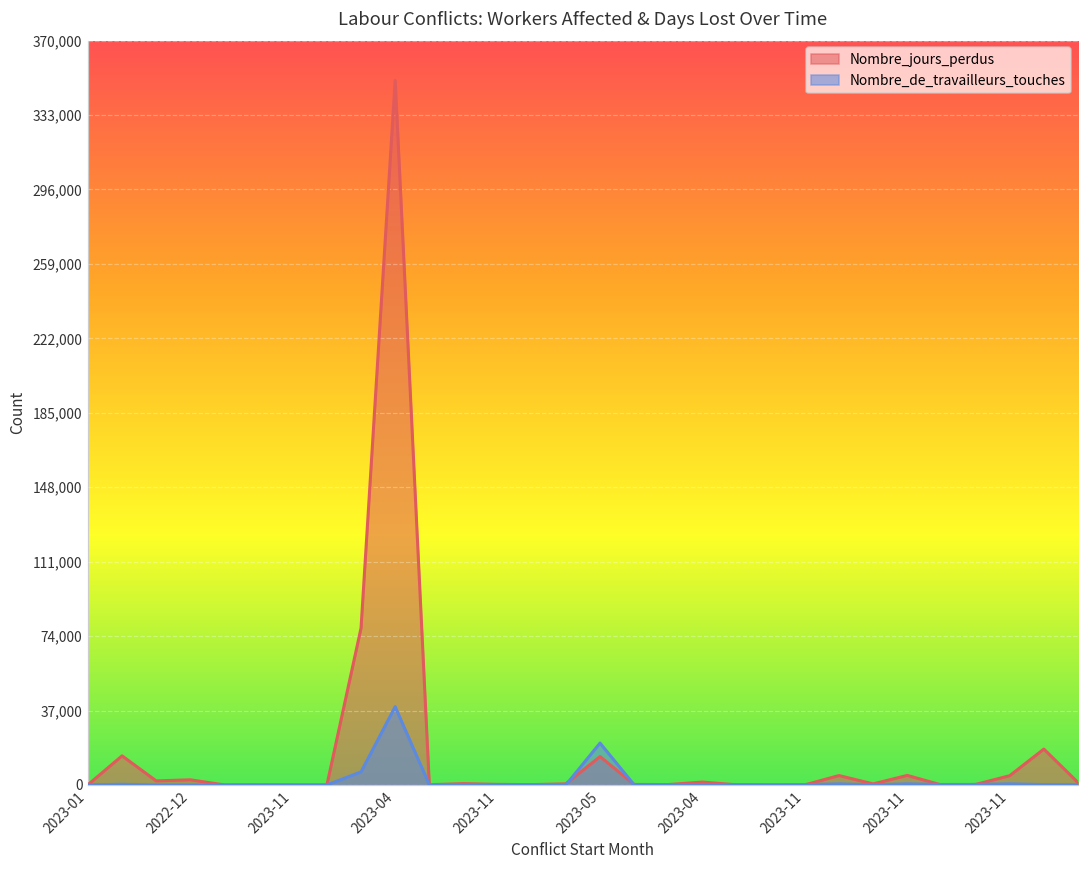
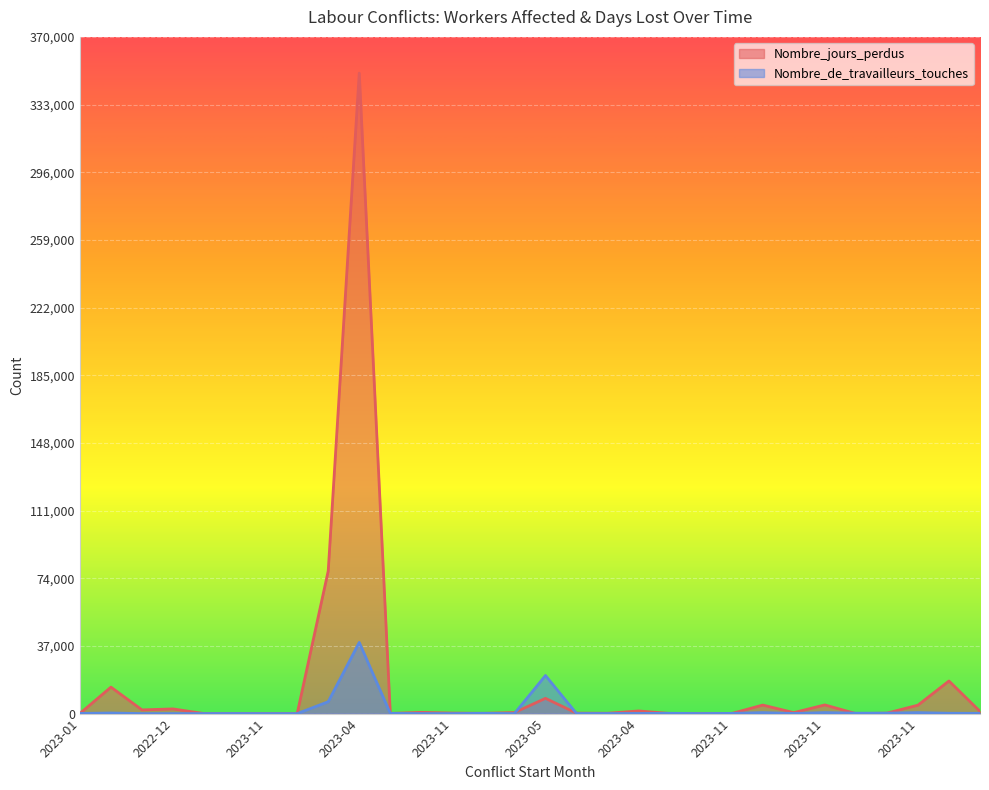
Nombre_jours_perdus, 2023-05: 14,000 -> 8,000
